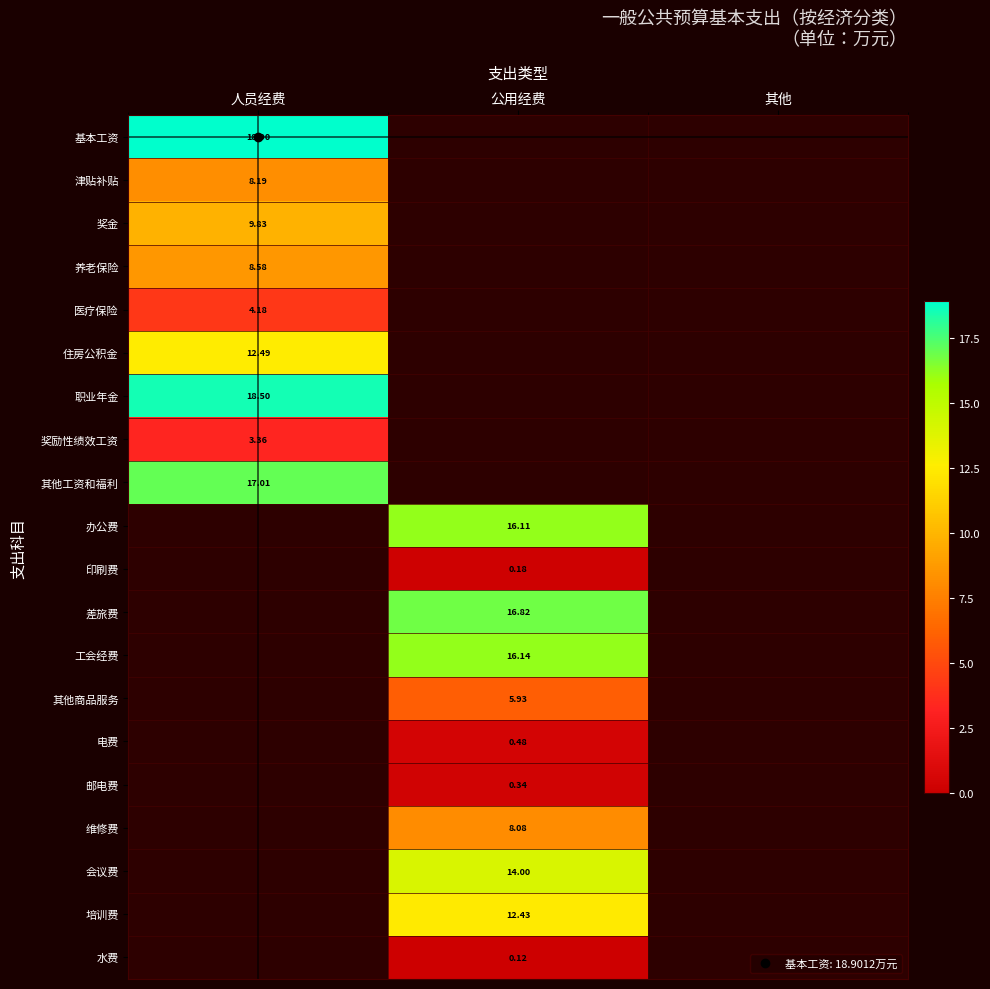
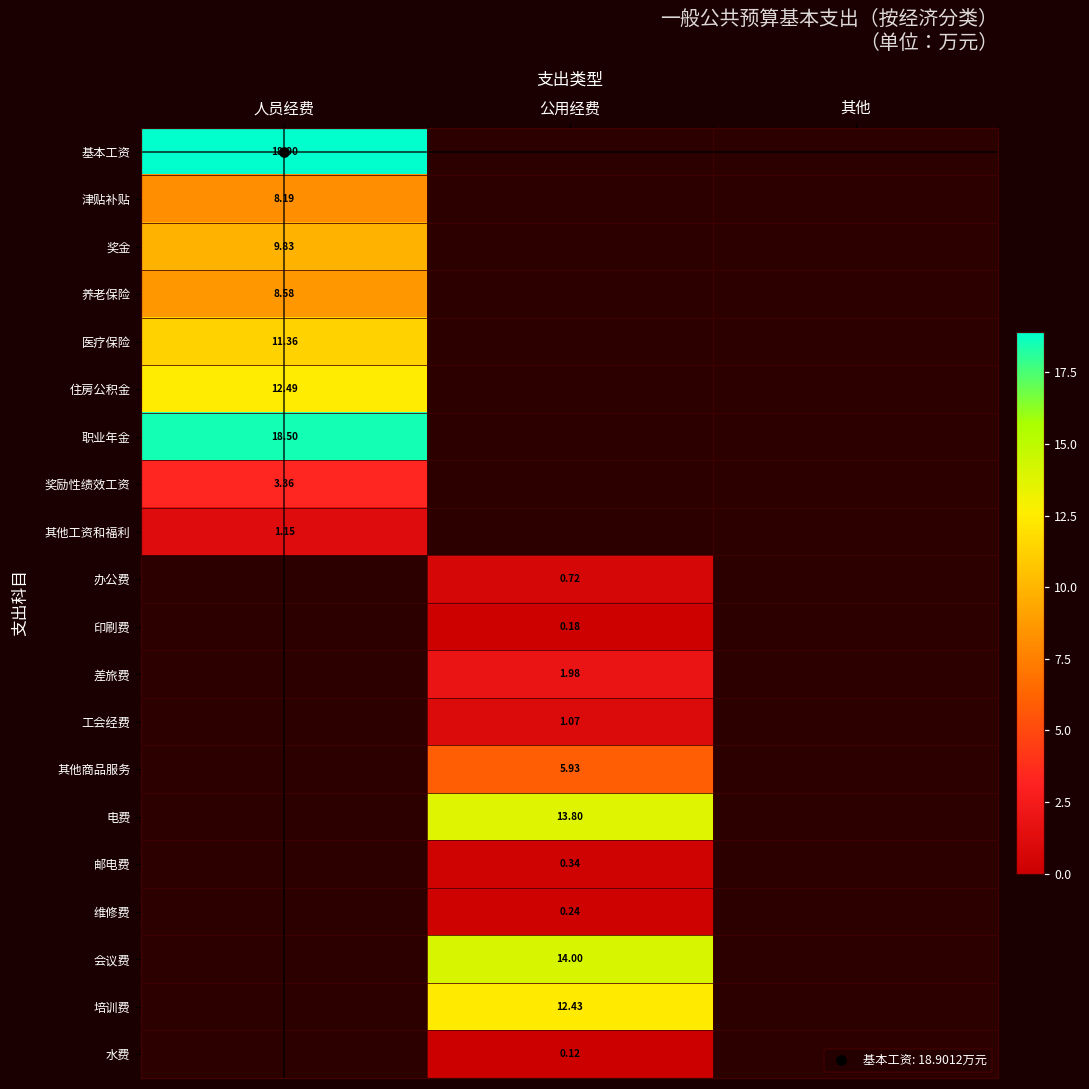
医疗保险, 人员经费: 4.18 -> 11.36
其他工资和福利, 人员经费: 17.01 -> 1.15
办公费, 公用经费: 16.11 -> 0.72
差旅费, 公用经费: 16.82 -> 1.98
工会经费, 公用经费: 16.14 -> 1.07
电费, 公用经费: 0.48 -> 13.80
维修费, 公用经费: 8.08 -> 0.24
